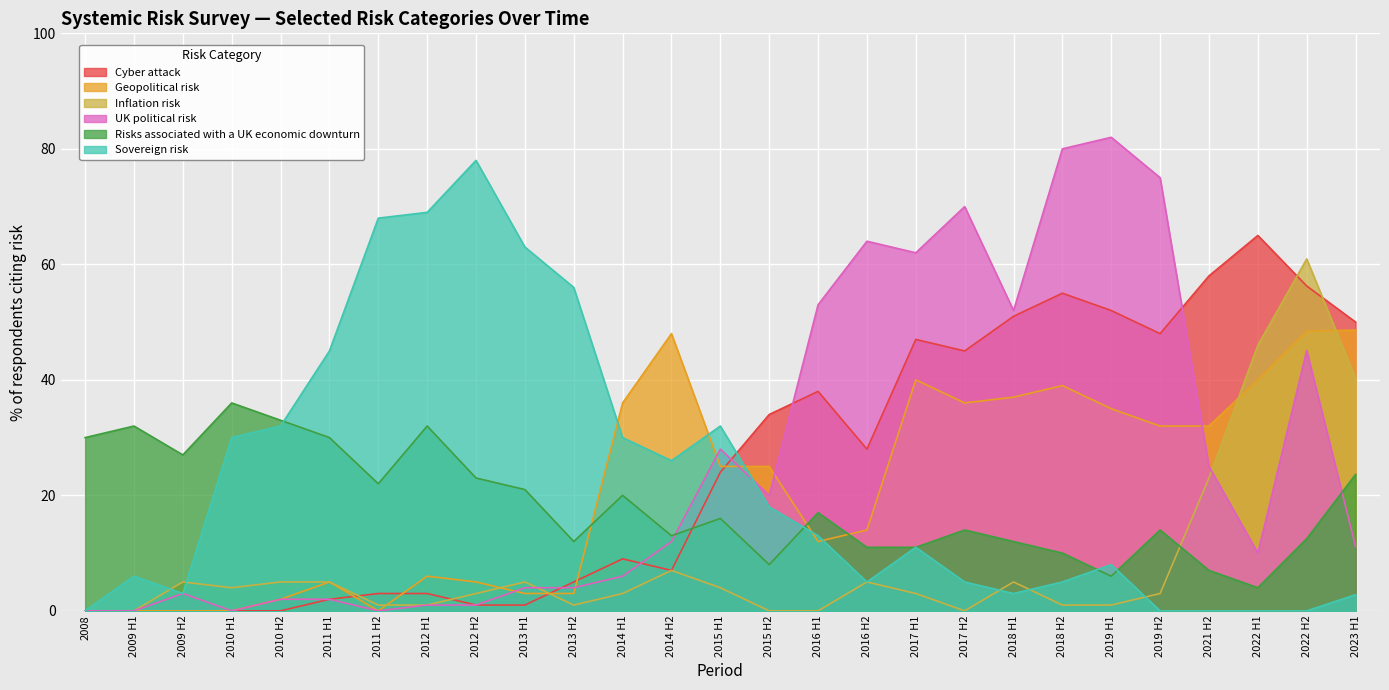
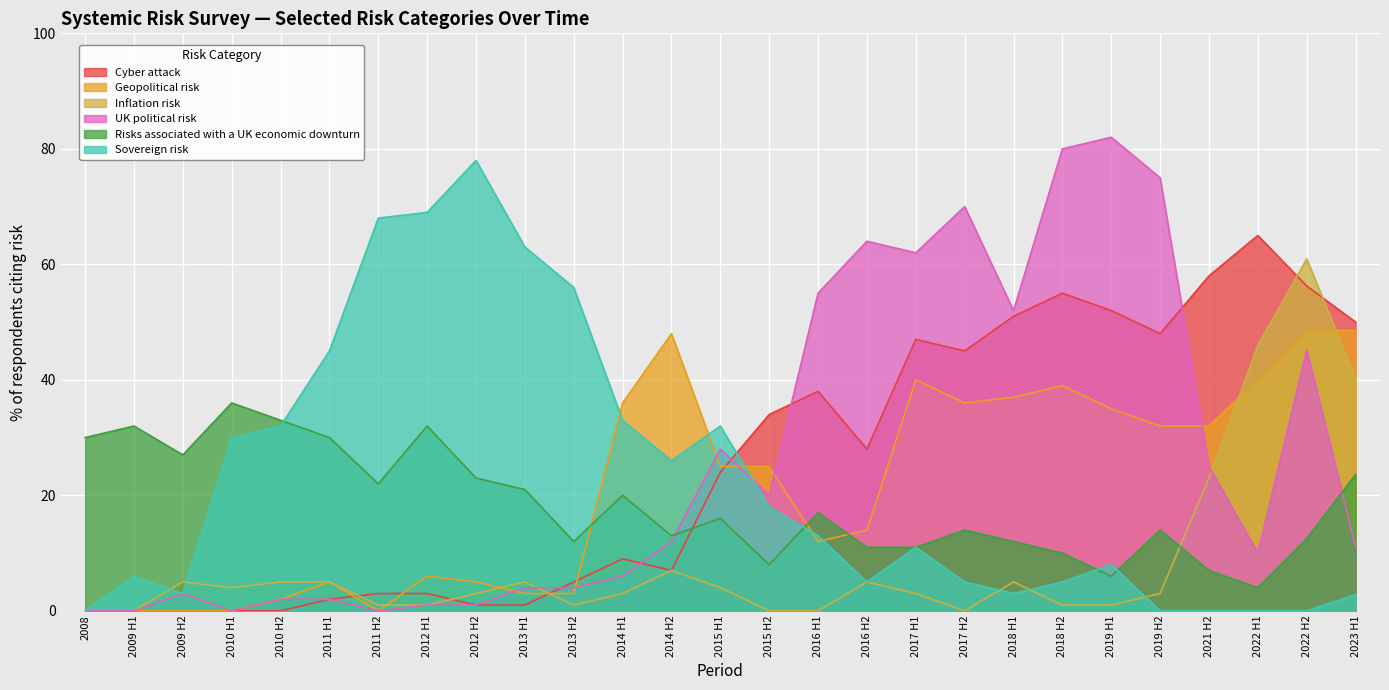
Sovereign risk, 2014 H1: 30 -> 33
UK political risk, 2016 H1: 53 -> 55
